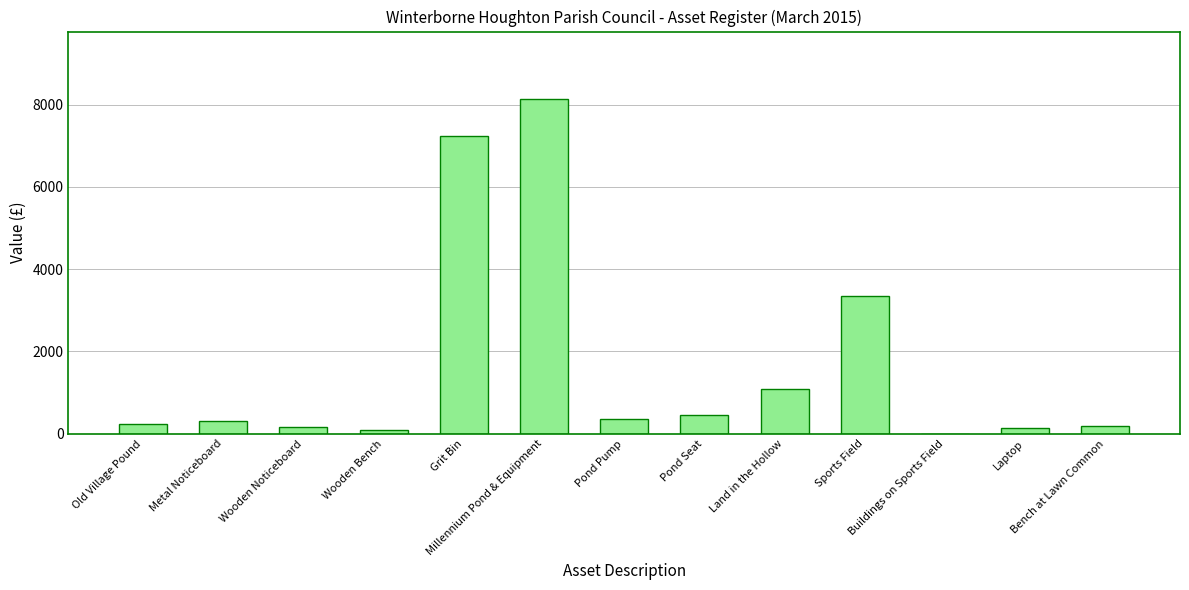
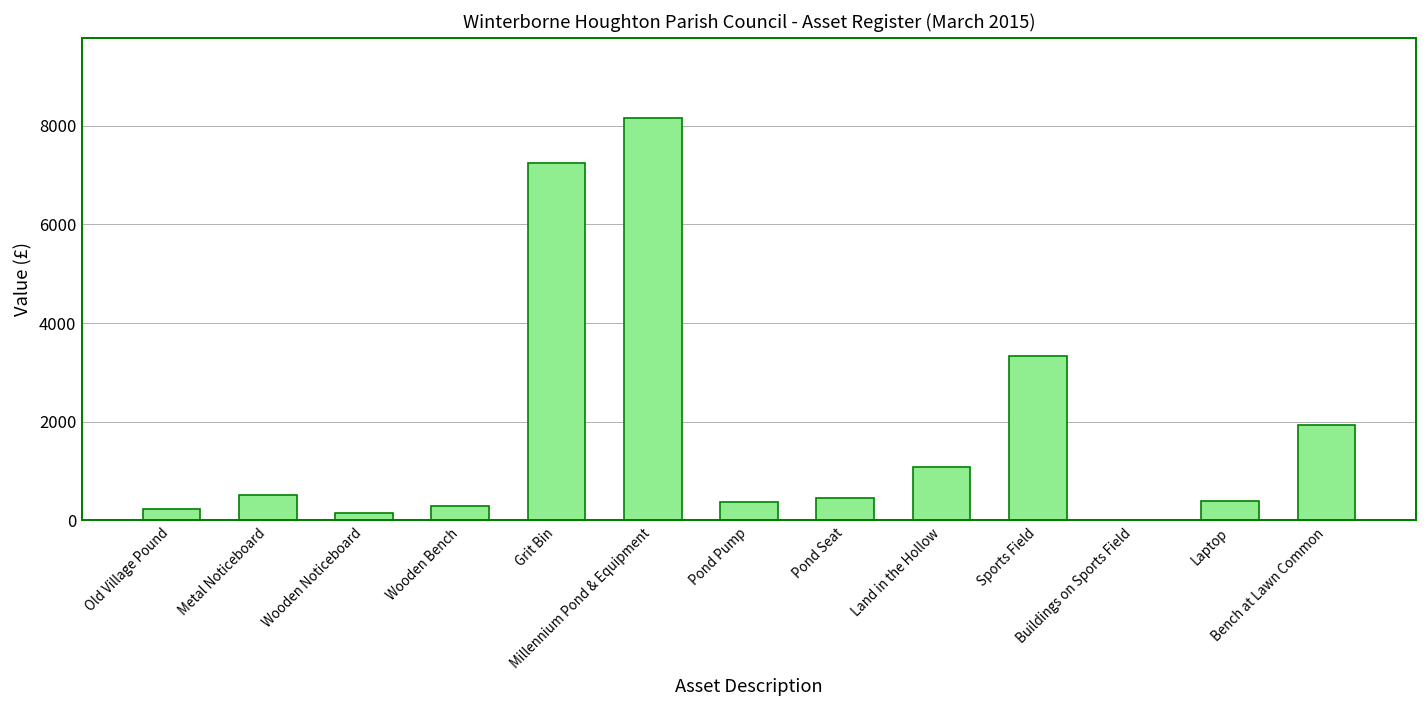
Metal Noticeboard: 300 -> 500
Wooden Bench: 100 -> 300
Laptop: 100 -> 400
Bench at Lawn Common: 200 -> 1900
